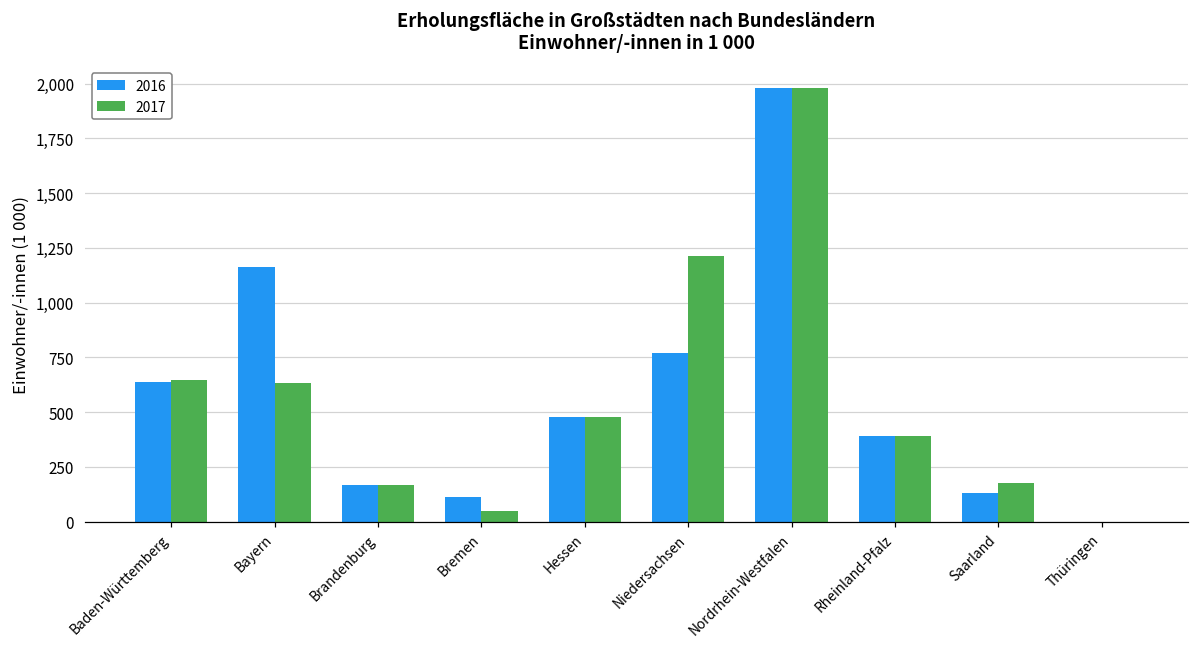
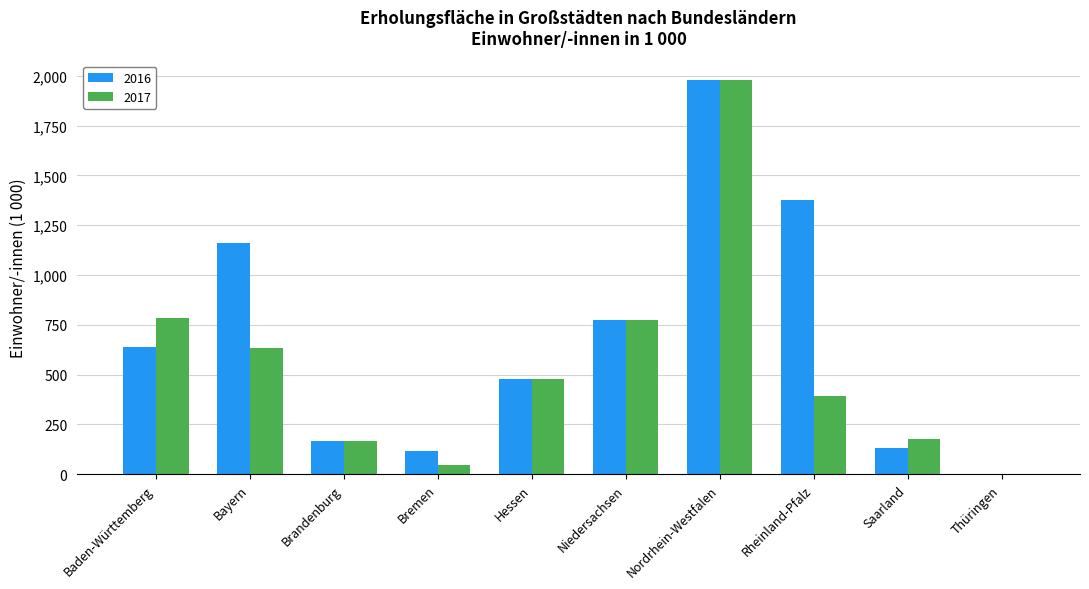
2017, Baden-Württemberg: 650 -> 780
2017, Niedersachsen: 1,210 -> 770
2016, Rheinland-Pfalz: 390 -> 1,380
